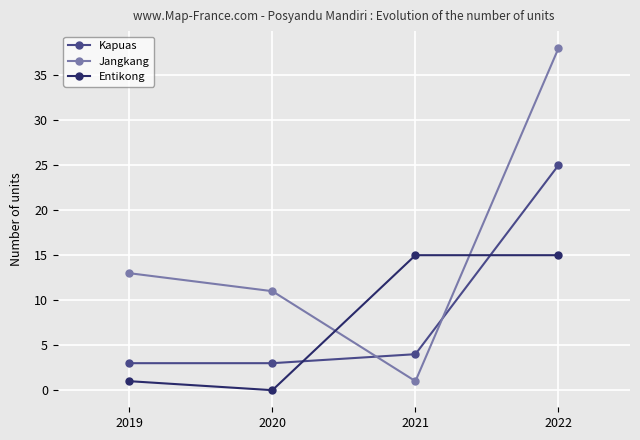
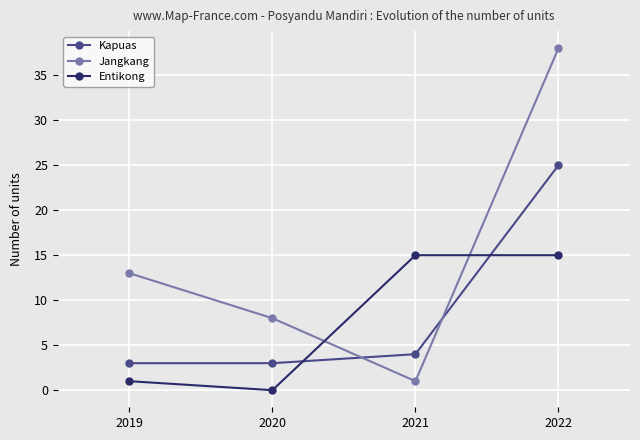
Jangkang, 2020: 11 -> 8
